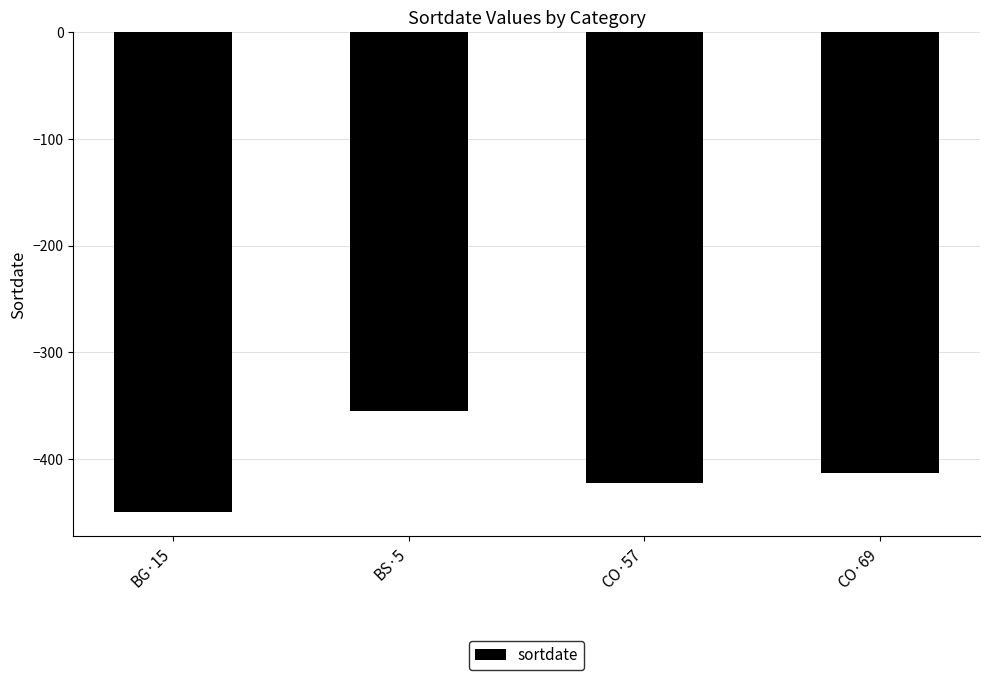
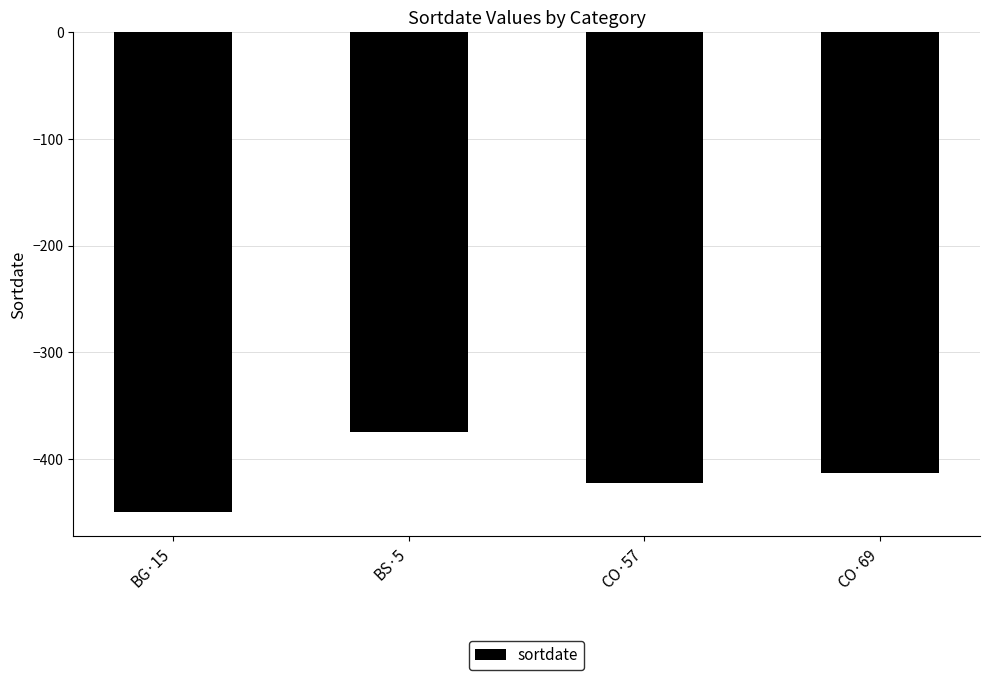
BS·5: -355 -> -375
